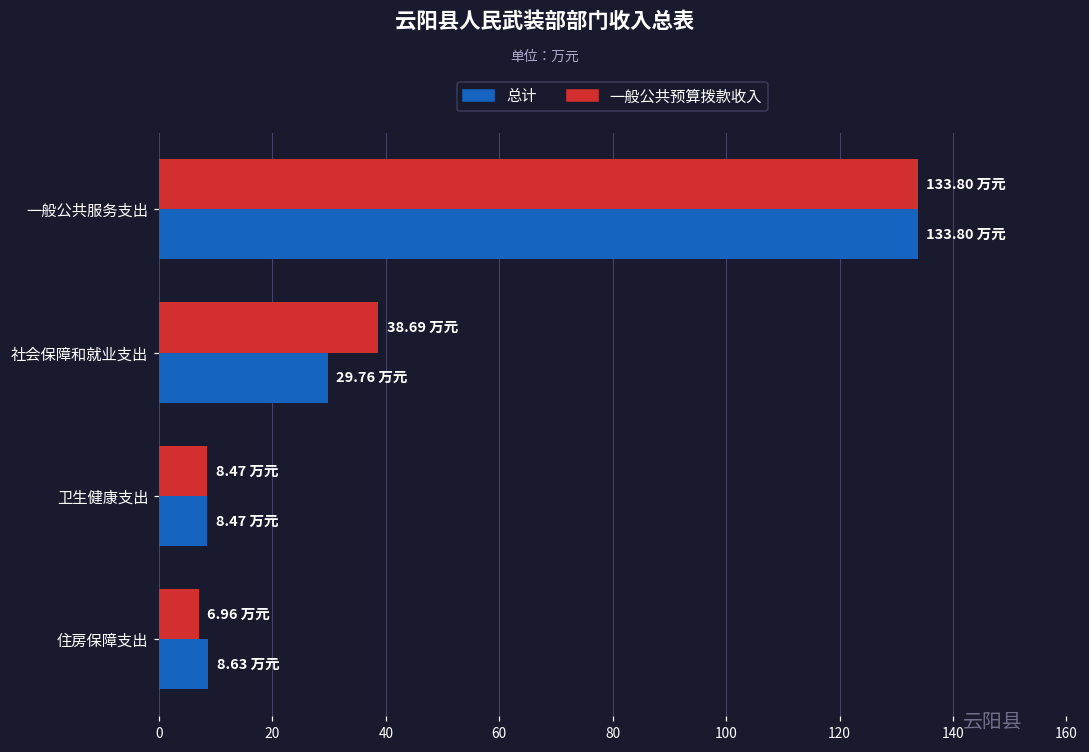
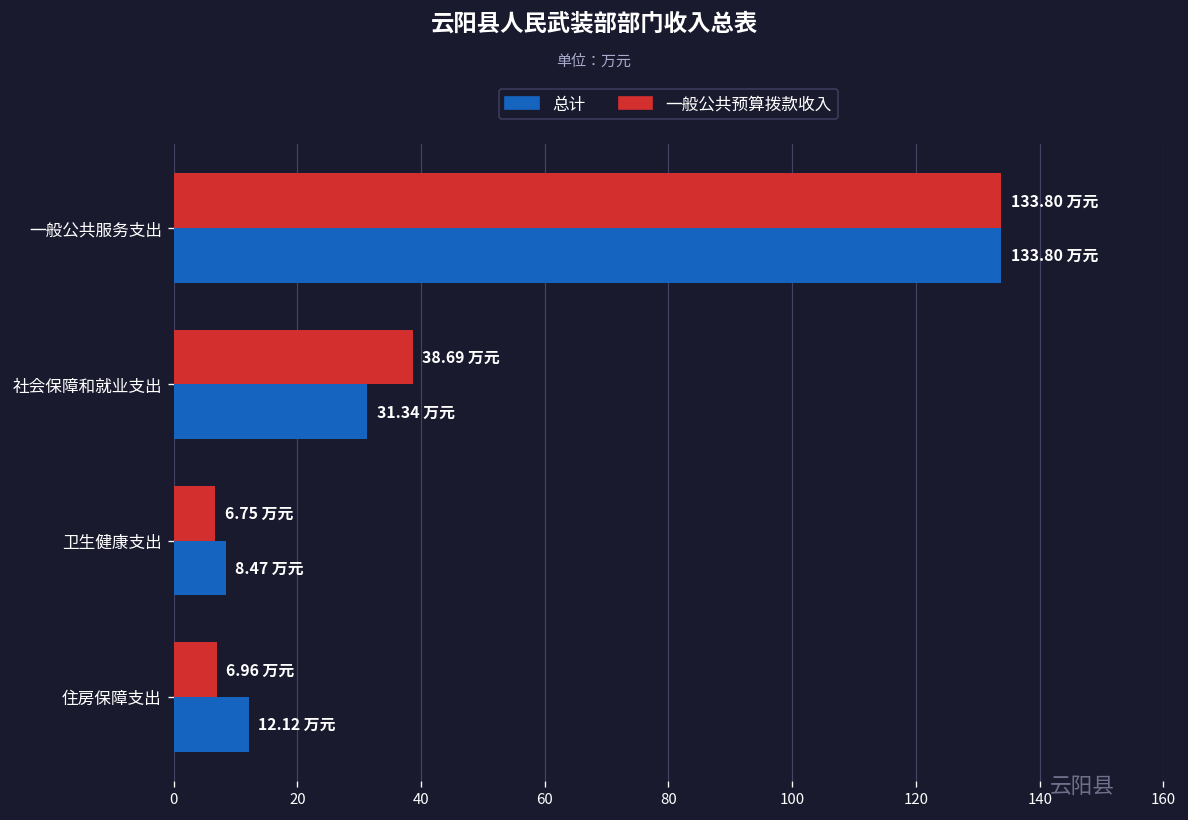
总计, 社会保障和就业支出: 29.76 -> 31.34
一般公共预算拨款收入, 卫生健康支出: 8.47 -> 6.75
总计, 住房保障支出: 8.63 -> 12.12
